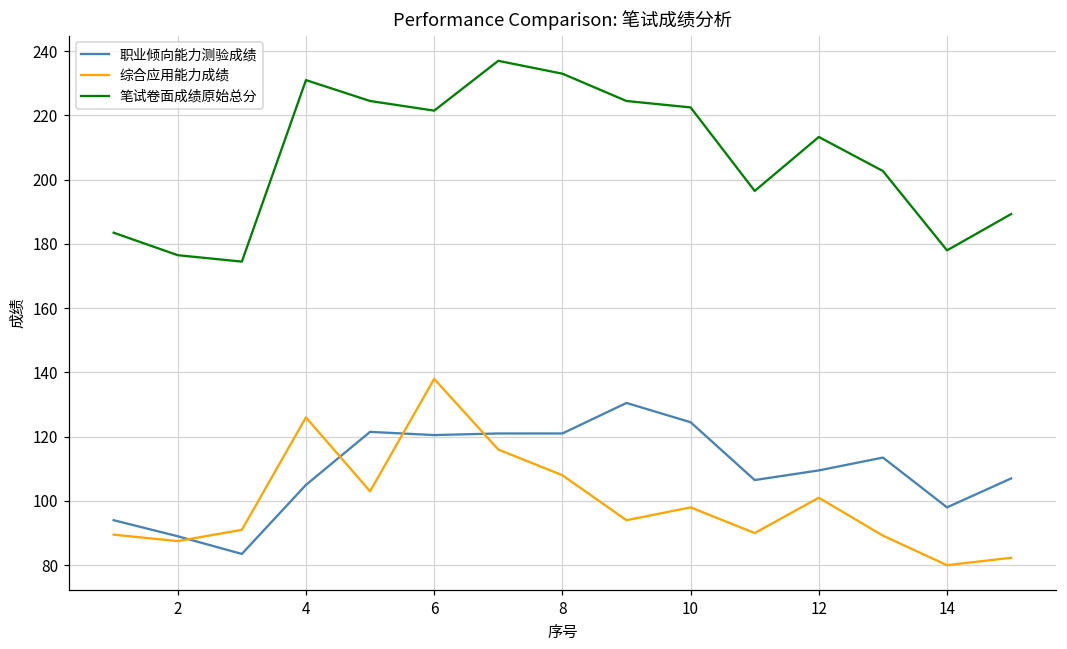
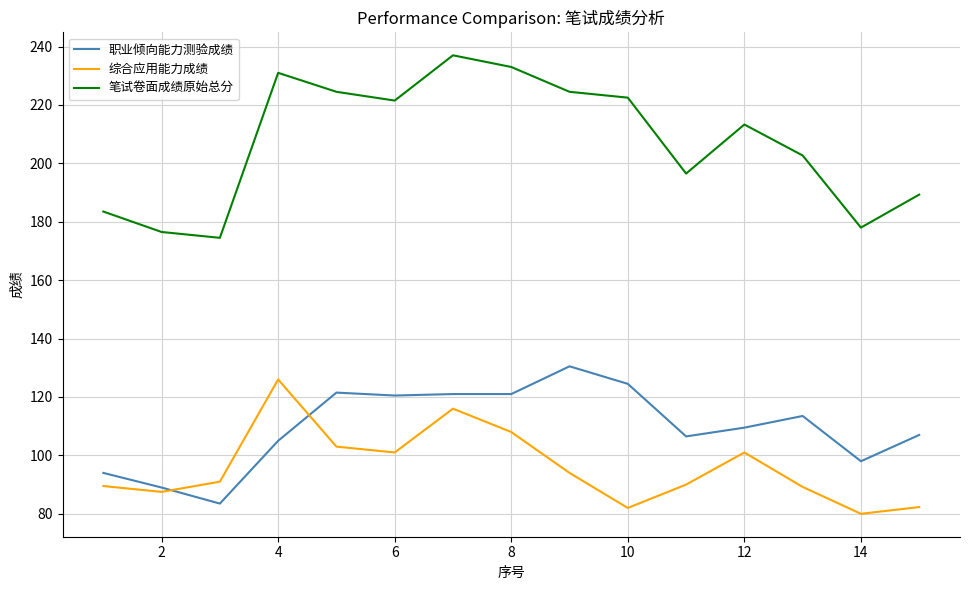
综合应用能力成绩, 6: 138 -> 101
综合应用能力成绩, 10: 98 -> 82
